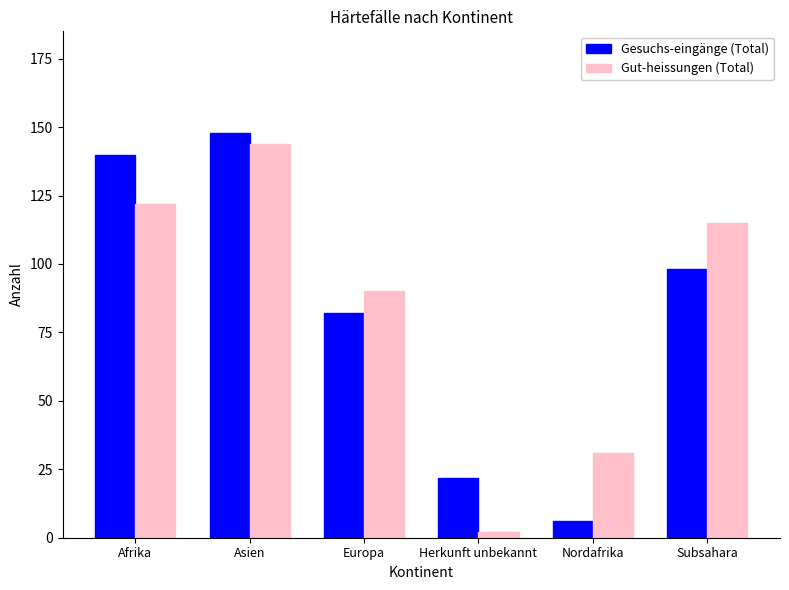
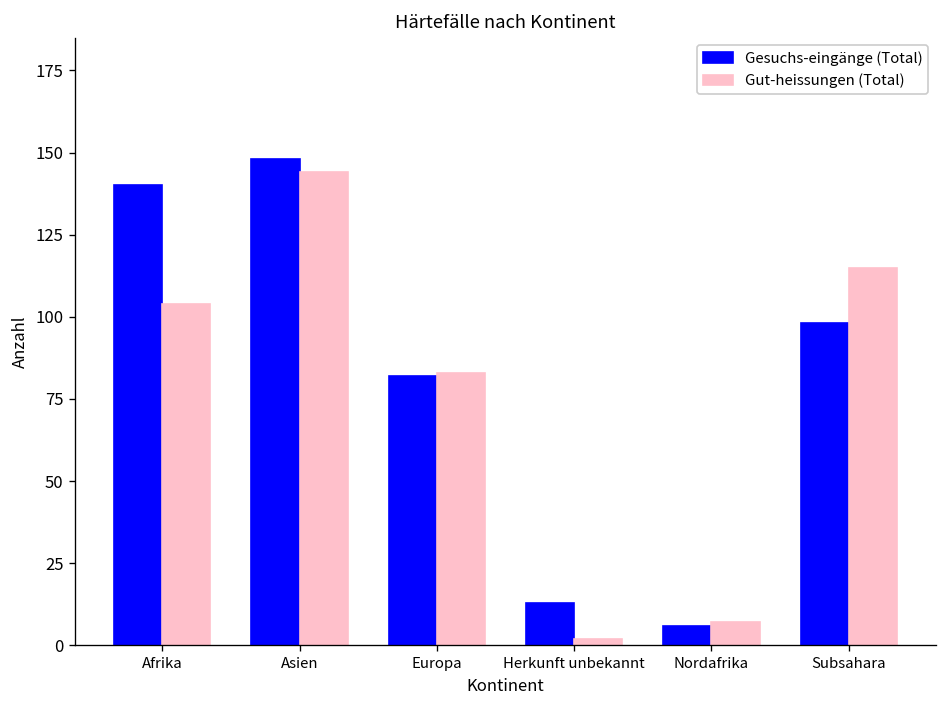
Gut-heissungen (Total), Afrika: 122 -> 104
Gut-heissungen (Total), Europa: 90 -> 83
Gesuchs-eingänge (Total), Herkunft unbekannt: 22 -> 13
Gut-heissungen (Total), Nordafrika: 31 -> 7
